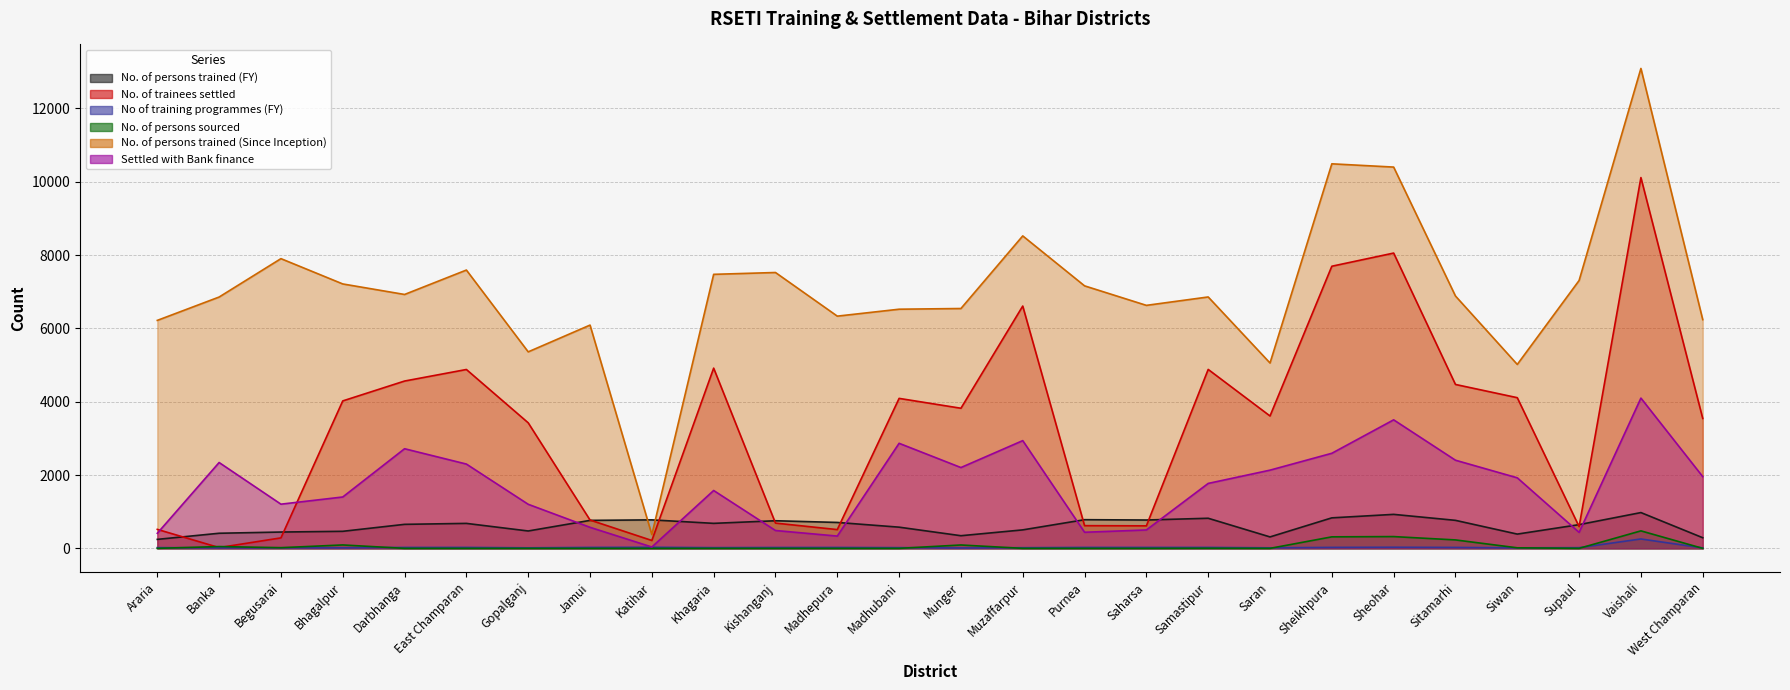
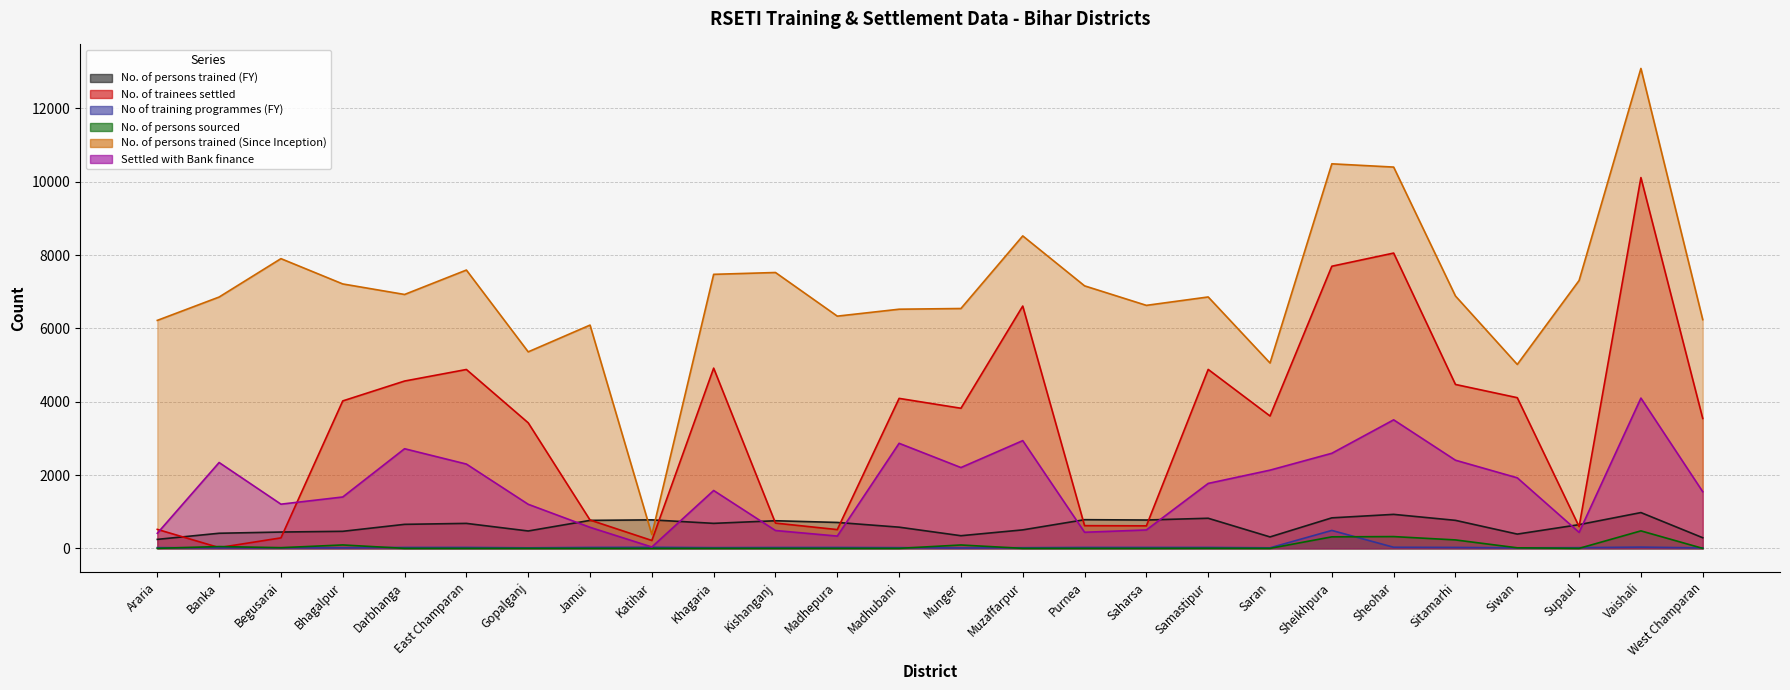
No of training programmes (FY), Sheikhpura: 0 -> 500
No of training programmes (FY), Vaishali: 300 -> 0
Settled with Bank finance, West Champaran: 2000 -> 1500
